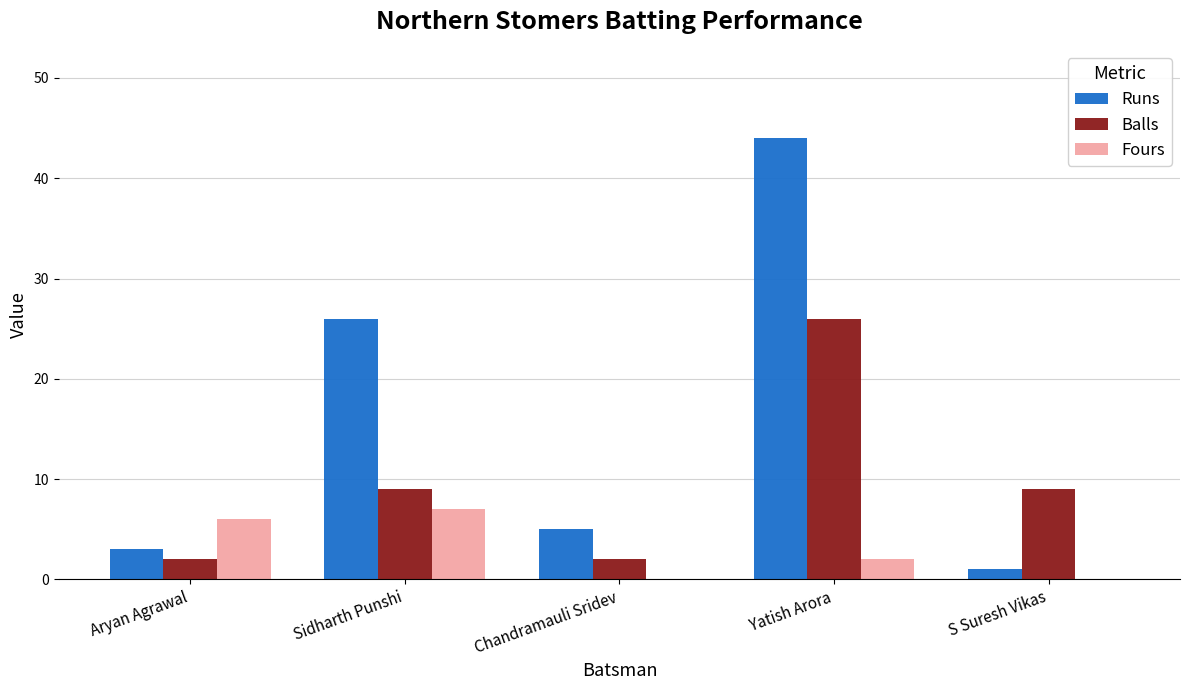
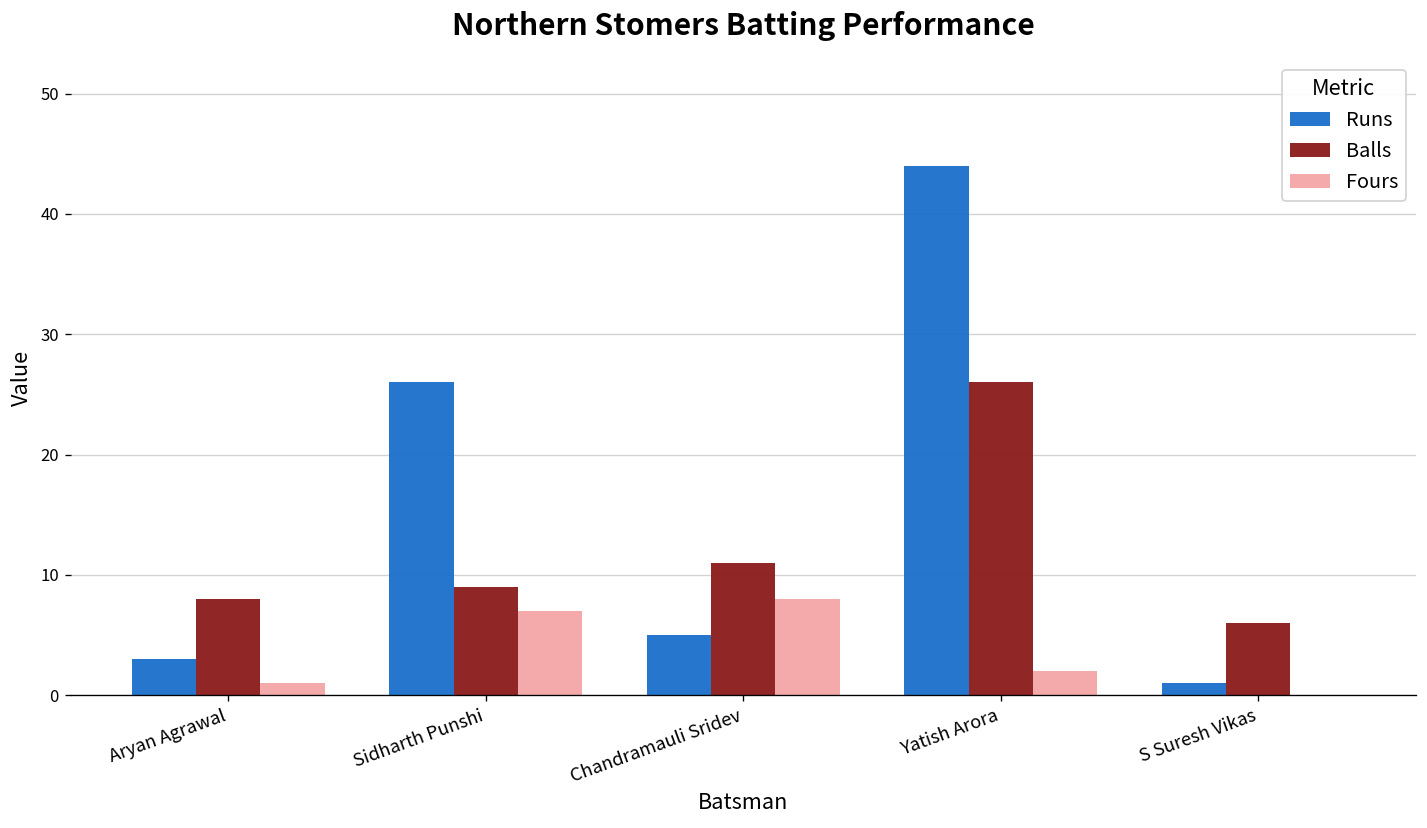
Balls, Aryan Agrawal: 2 -> 8
Fours, Aryan Agrawal: 6 -> 1
Balls, Chandramauli Sridev: 2 -> 11
Fours, Chandramauli Sridev: 0 -> 8
Balls, S Suresh Vikas: 9 -> 6
